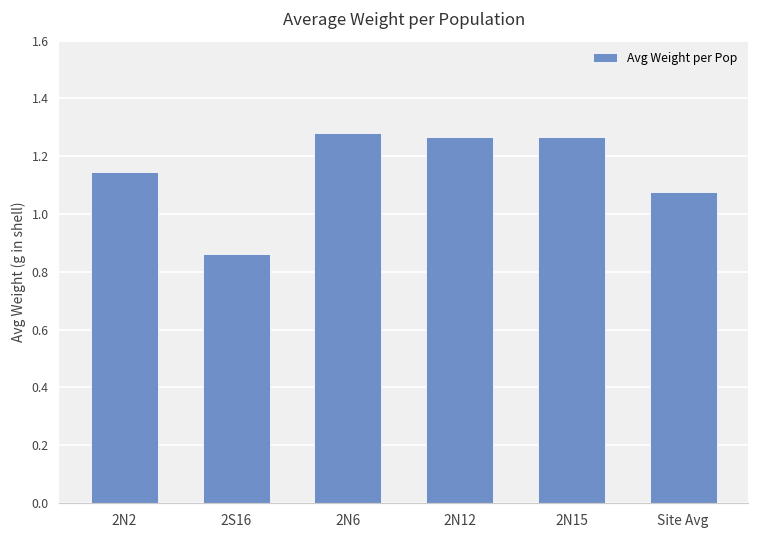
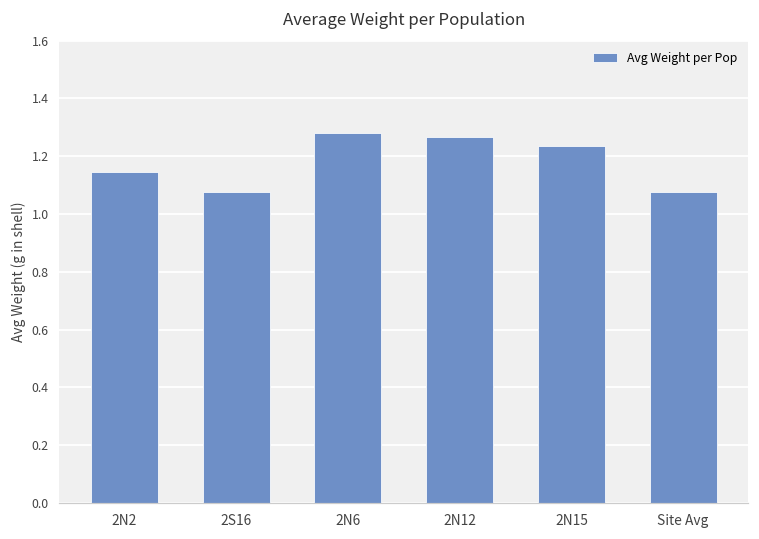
2S16: 0.86 -> 1.08
2N15: 1.27 -> 1.24
